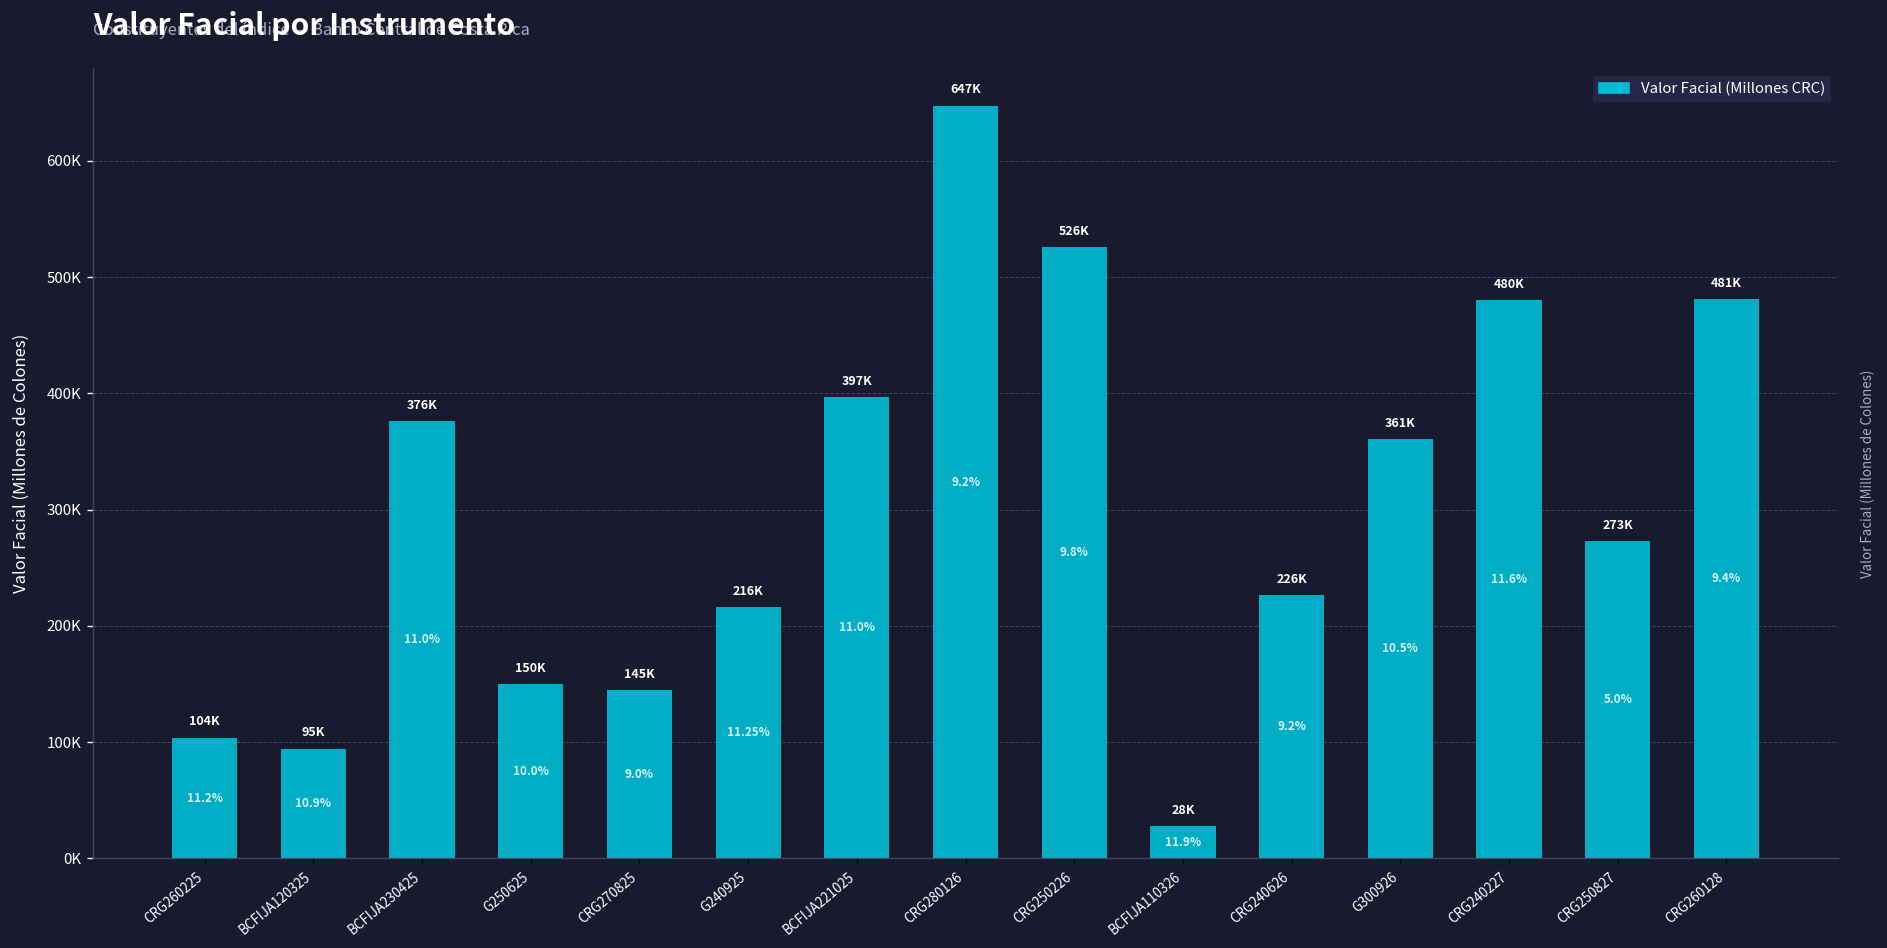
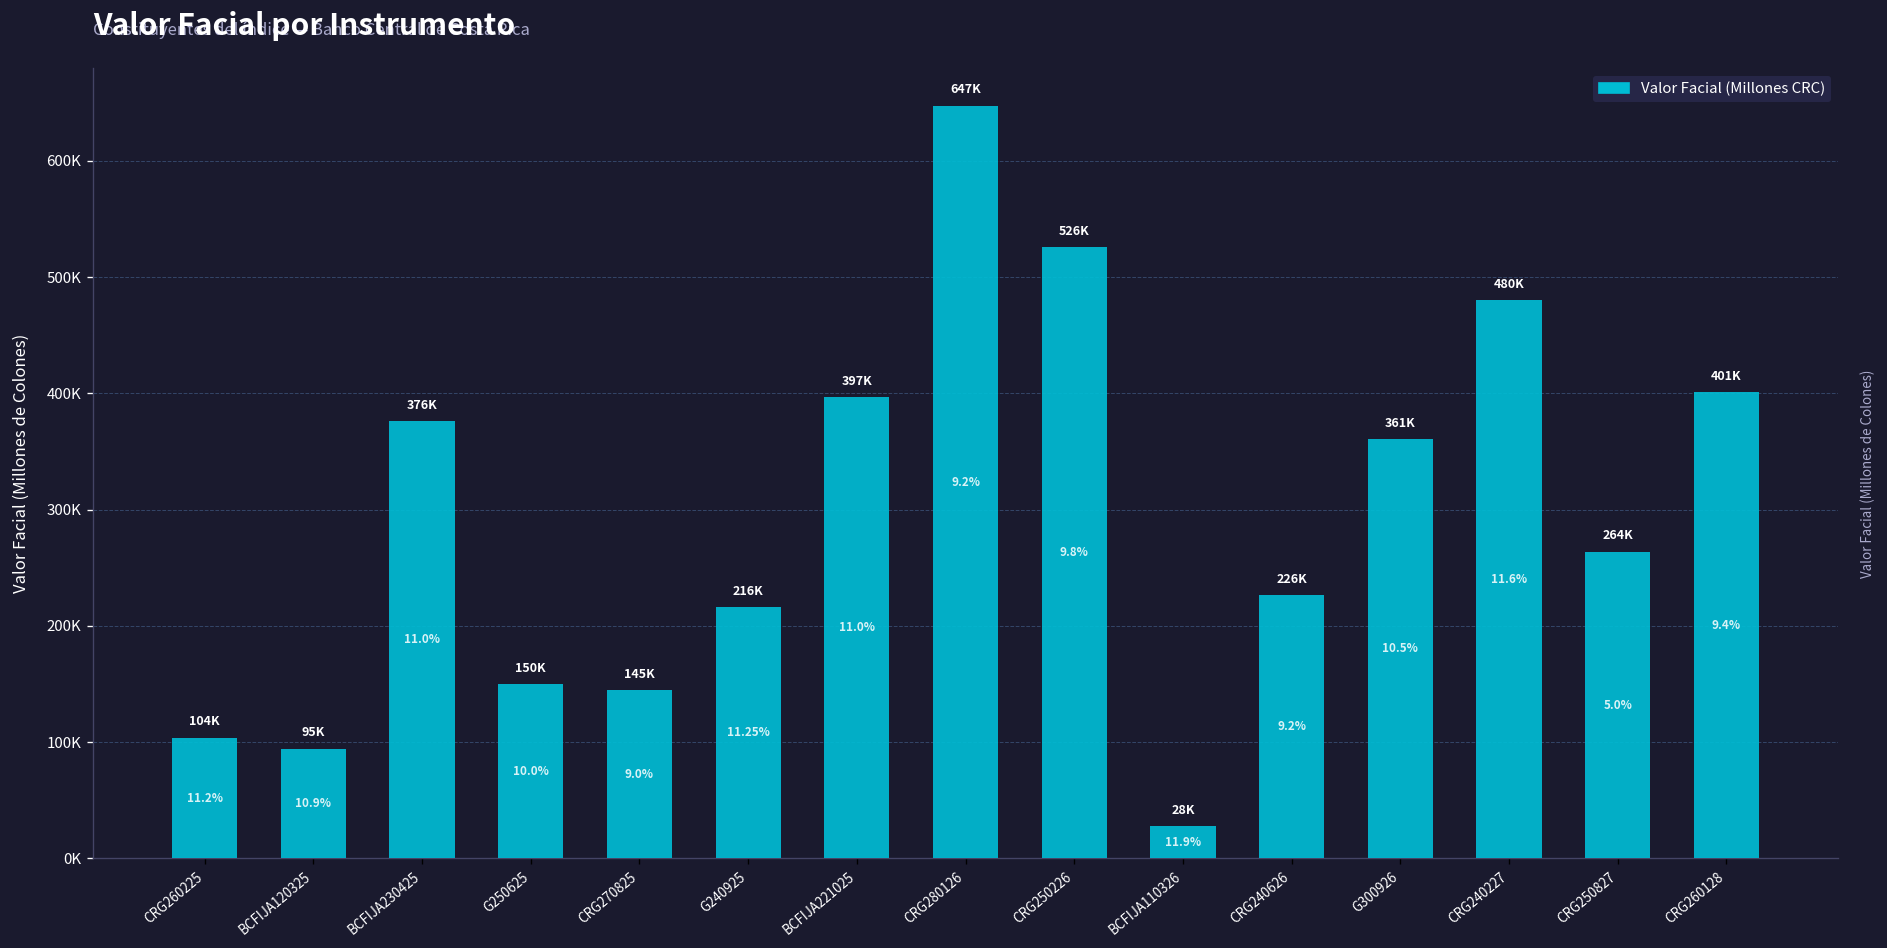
CRG250827: 273K -> 264K
CRG260128: 481K -> 401K
